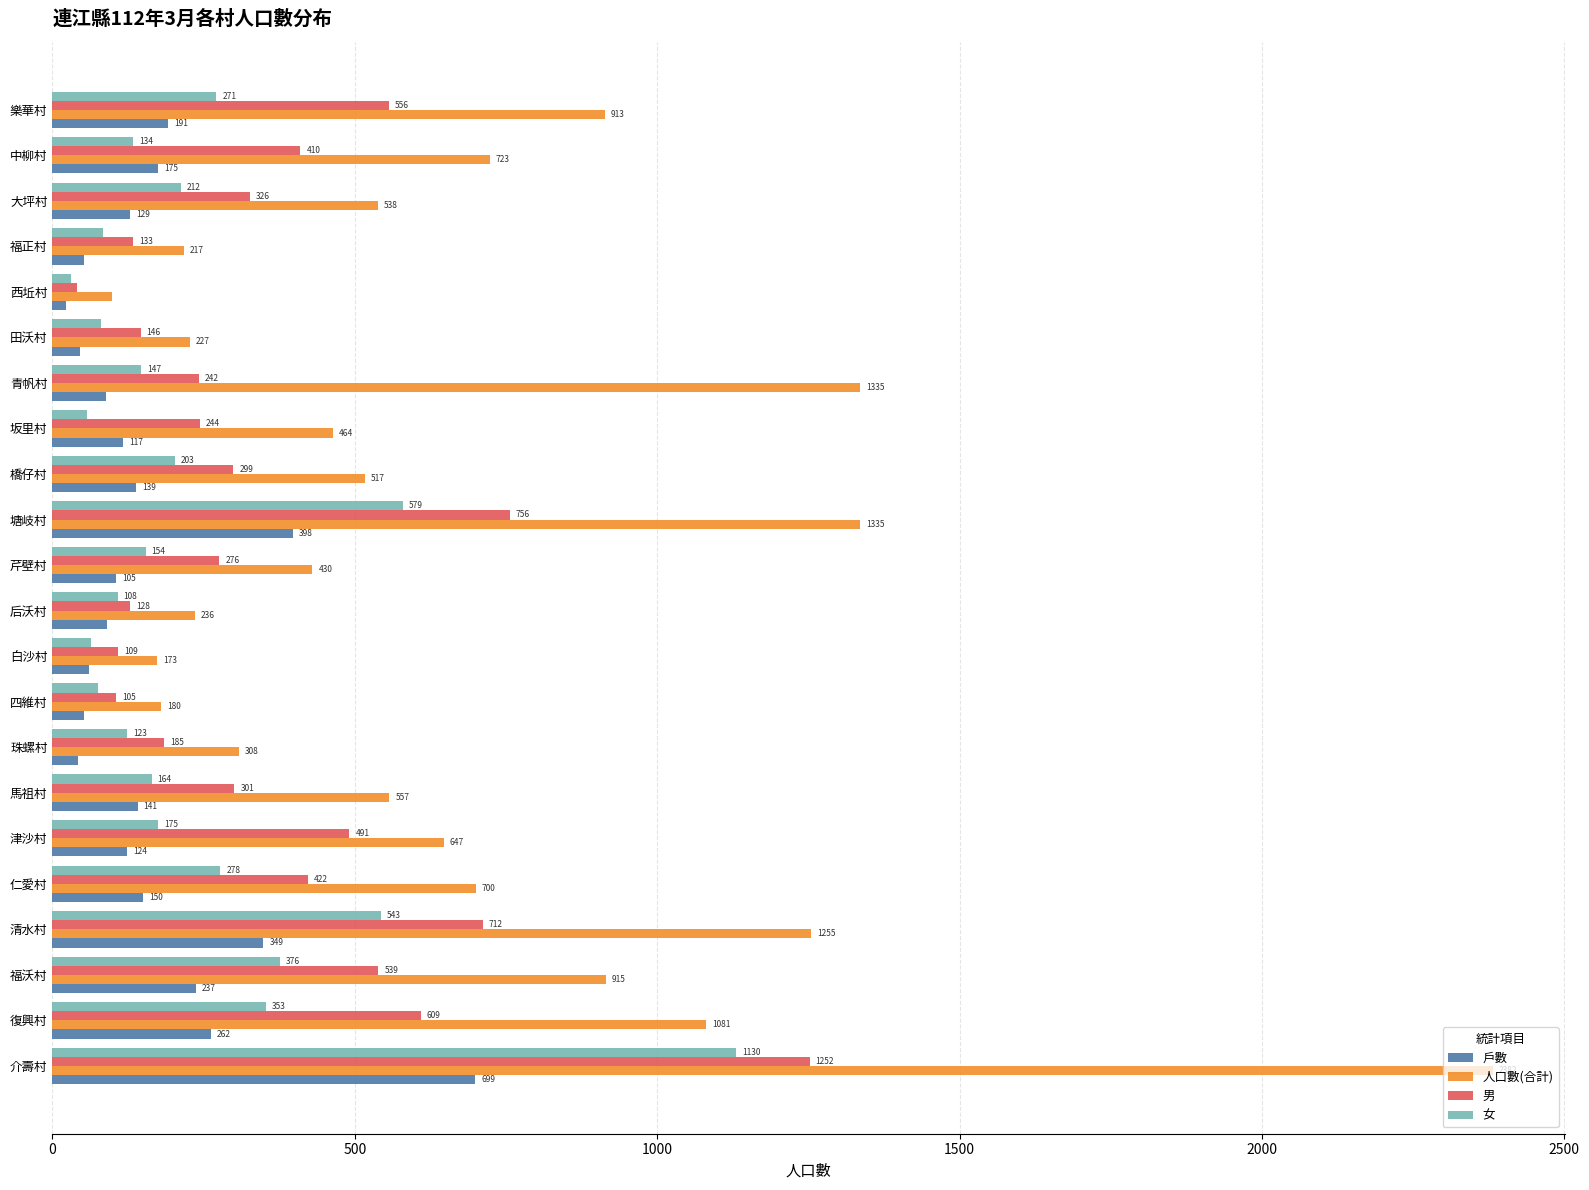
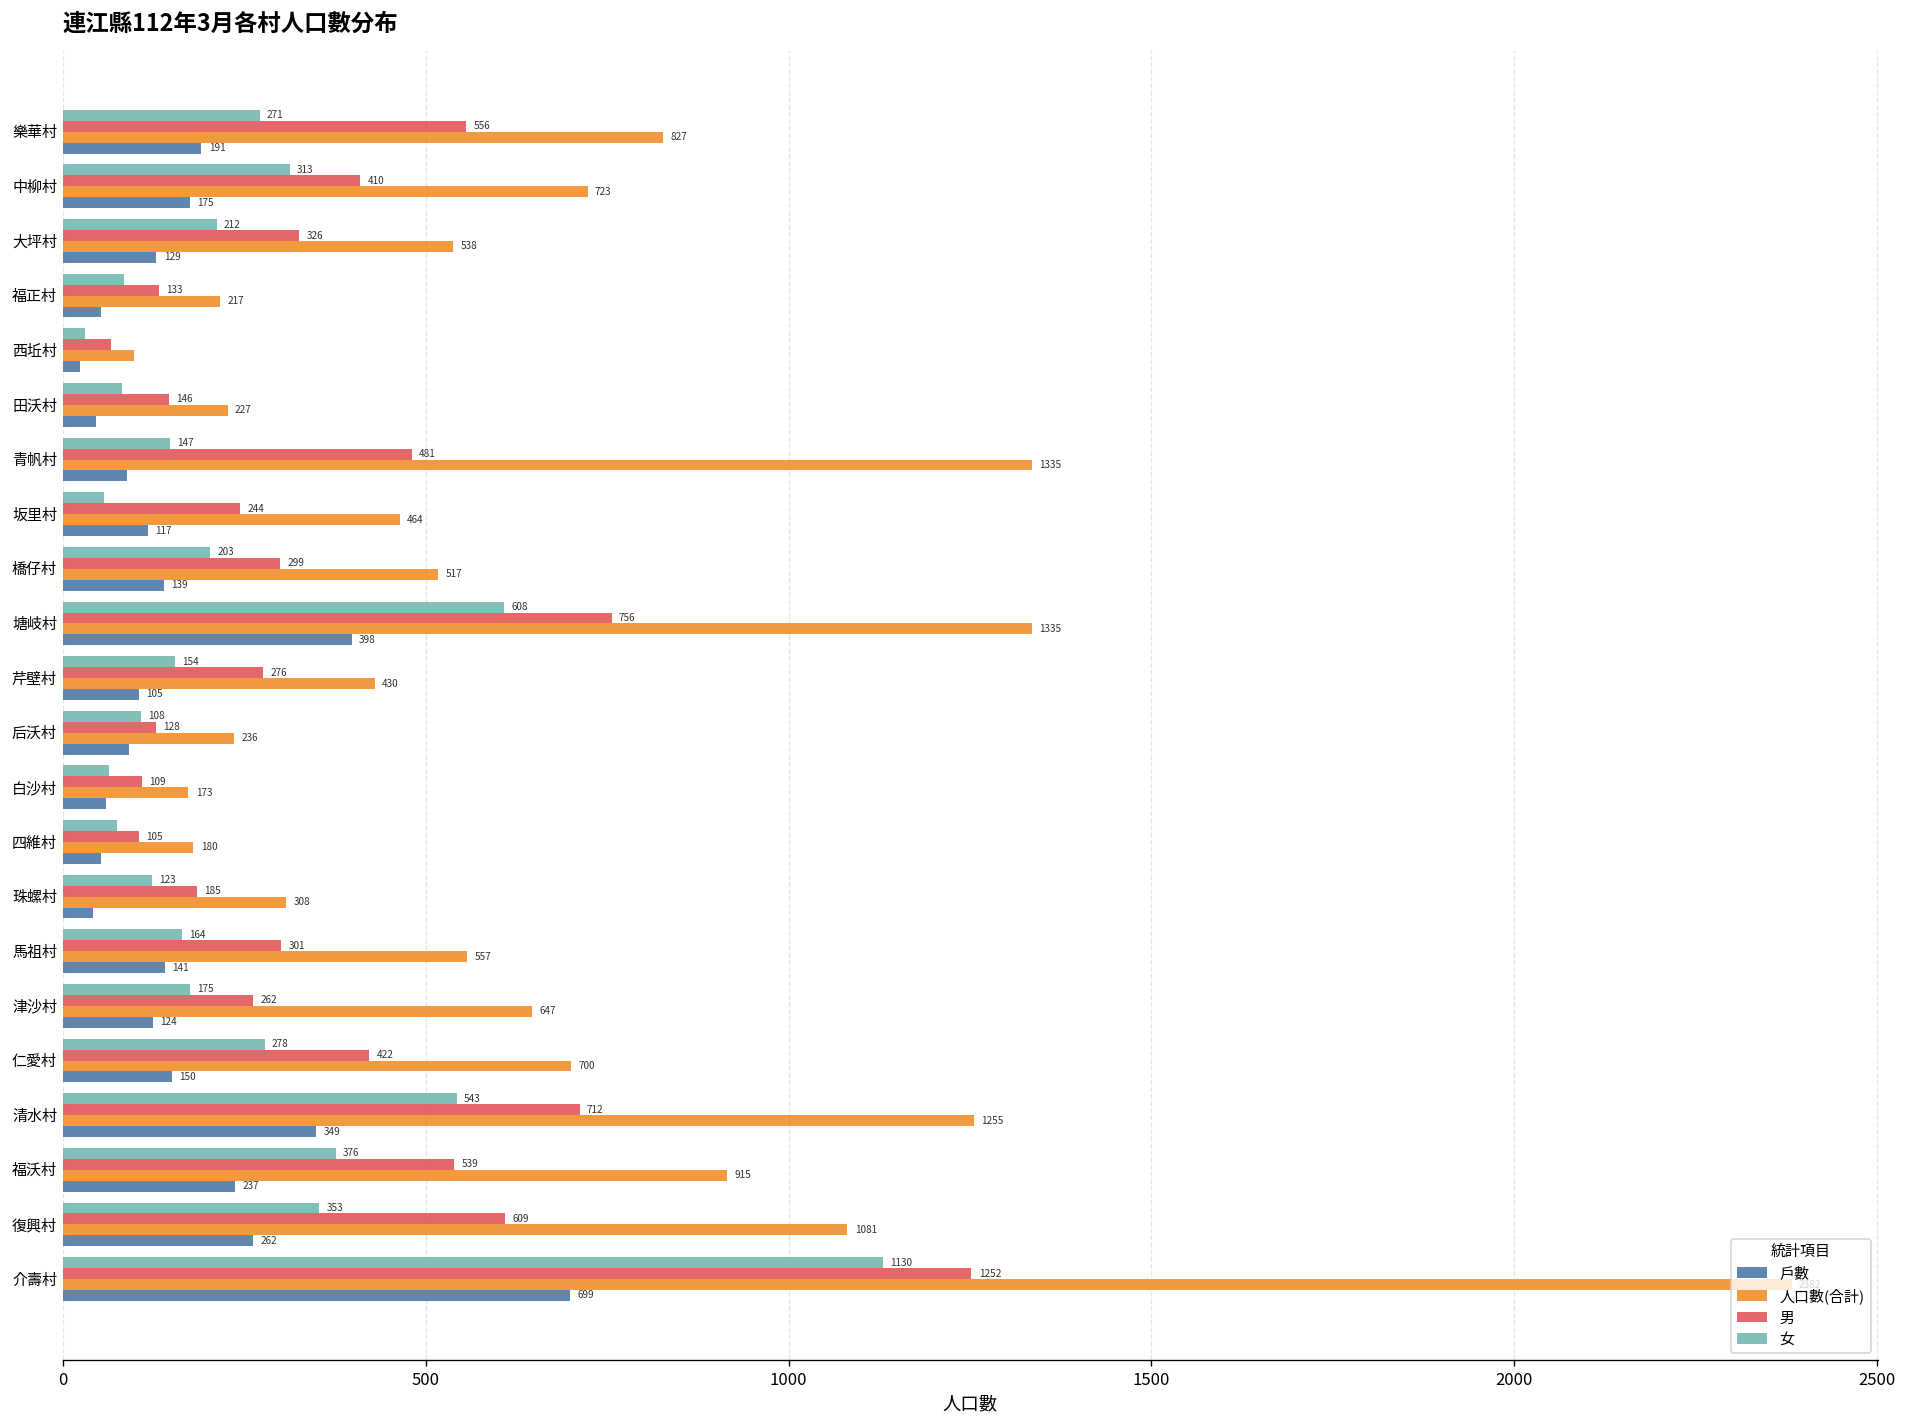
人口數(合計), 樂華村: 913 -> 827
女, 中柳村: 134 -> 313
男, 西坵村: 40 -> 70
男, 青帆村: 242 -> 481
女, 塘岐村: 579 -> 608
男, 津沙村: 491 -> 262
